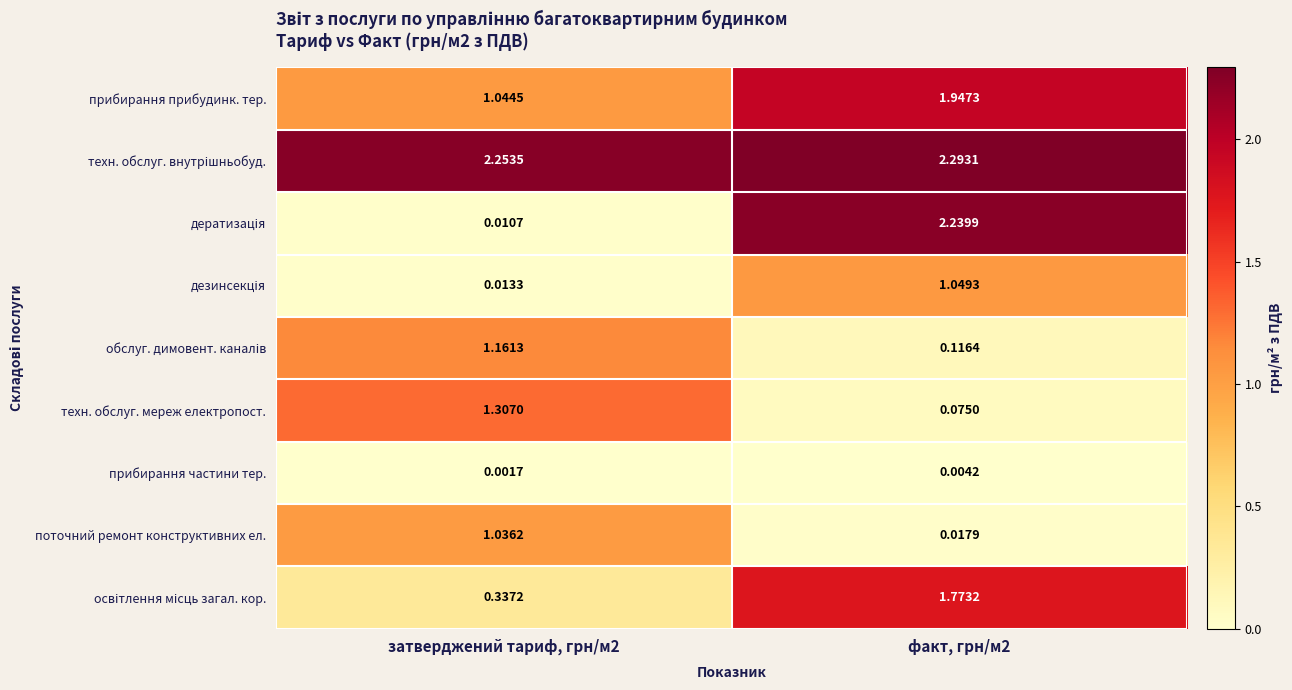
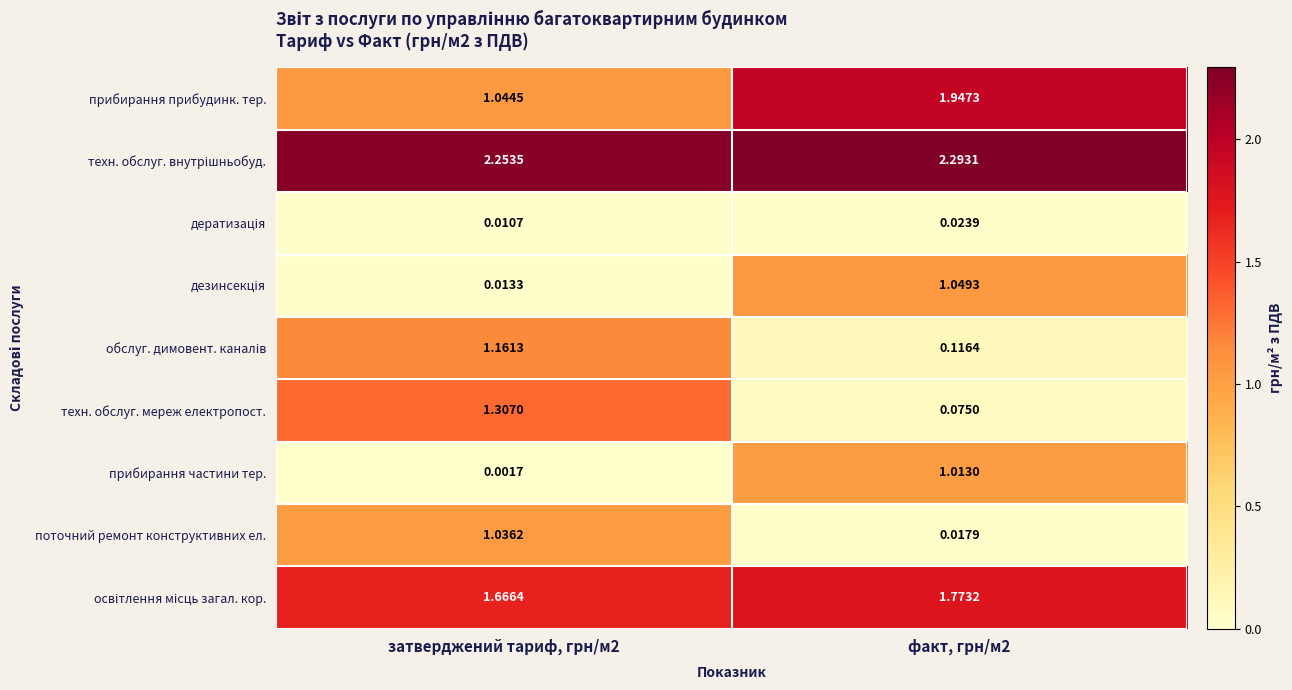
дератизація, факт, грн/м2: 2.2399 -> 0.0239
прибирання частини тер., факт, грн/м2: 0.0042 -> 1.0130
освітлення місць загал. кор., затверджений тариф, грн/м2: 0.3372 -> 1.6664
